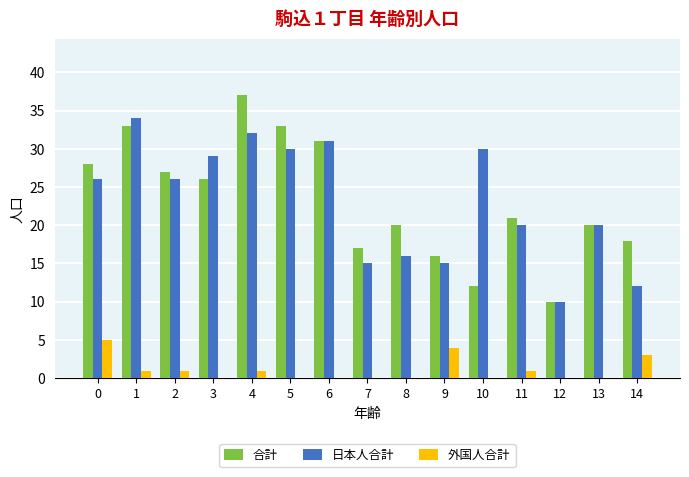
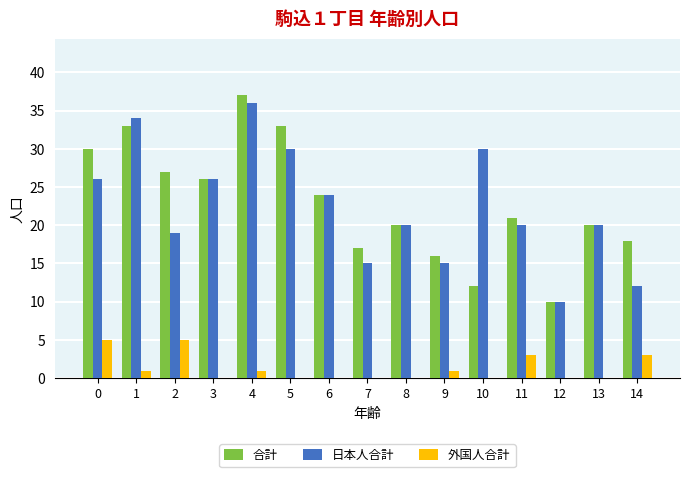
合計, 0: 28 -> 30
日本人合計, 2: 26 -> 19
外国人合計, 2: 1 -> 5
日本人合計, 3: 29 -> 26
日本人合計, 4: 32 -> 36
合計, 6: 31 -> 24
日本人合計, 6: 31 -> 24
日本人合計, 8: 16 -> 20
外国人合計, 9: 4 -> 1
外国人合計, 11: 1 -> 3
